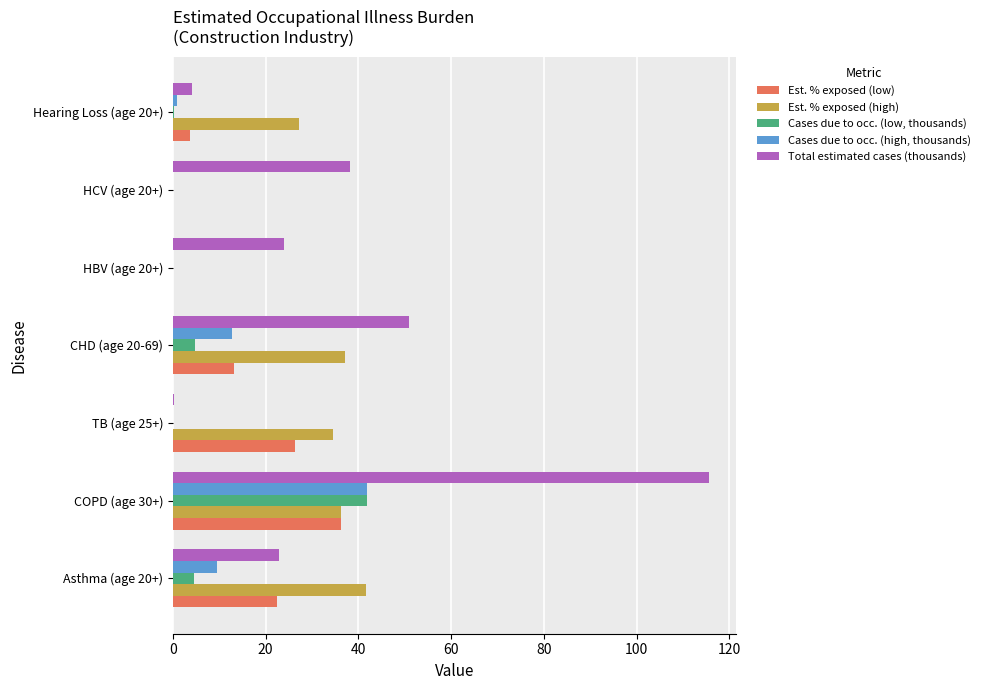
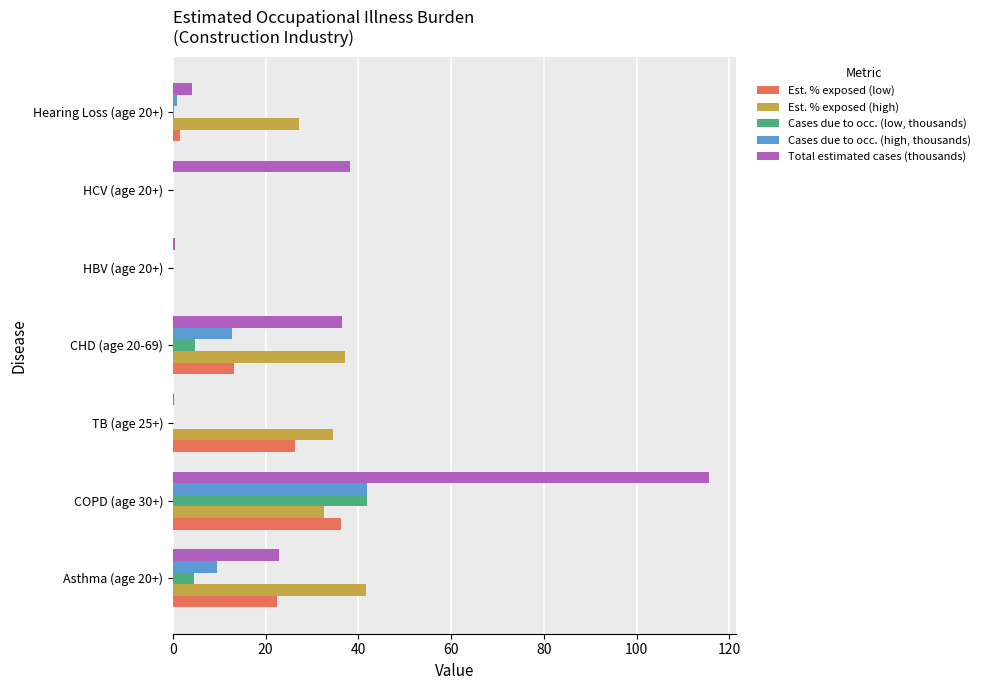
Est. % exposed (low), Hearing Loss (age 20+): 4 -> 2
Total estimated cases (thousands), HBV (age 20+): 24 -> 1
Total estimated cases (thousands), CHD (age 20-69): 51 -> 36
Est. % exposed (high), COPD (age 30+): 36 -> 33
